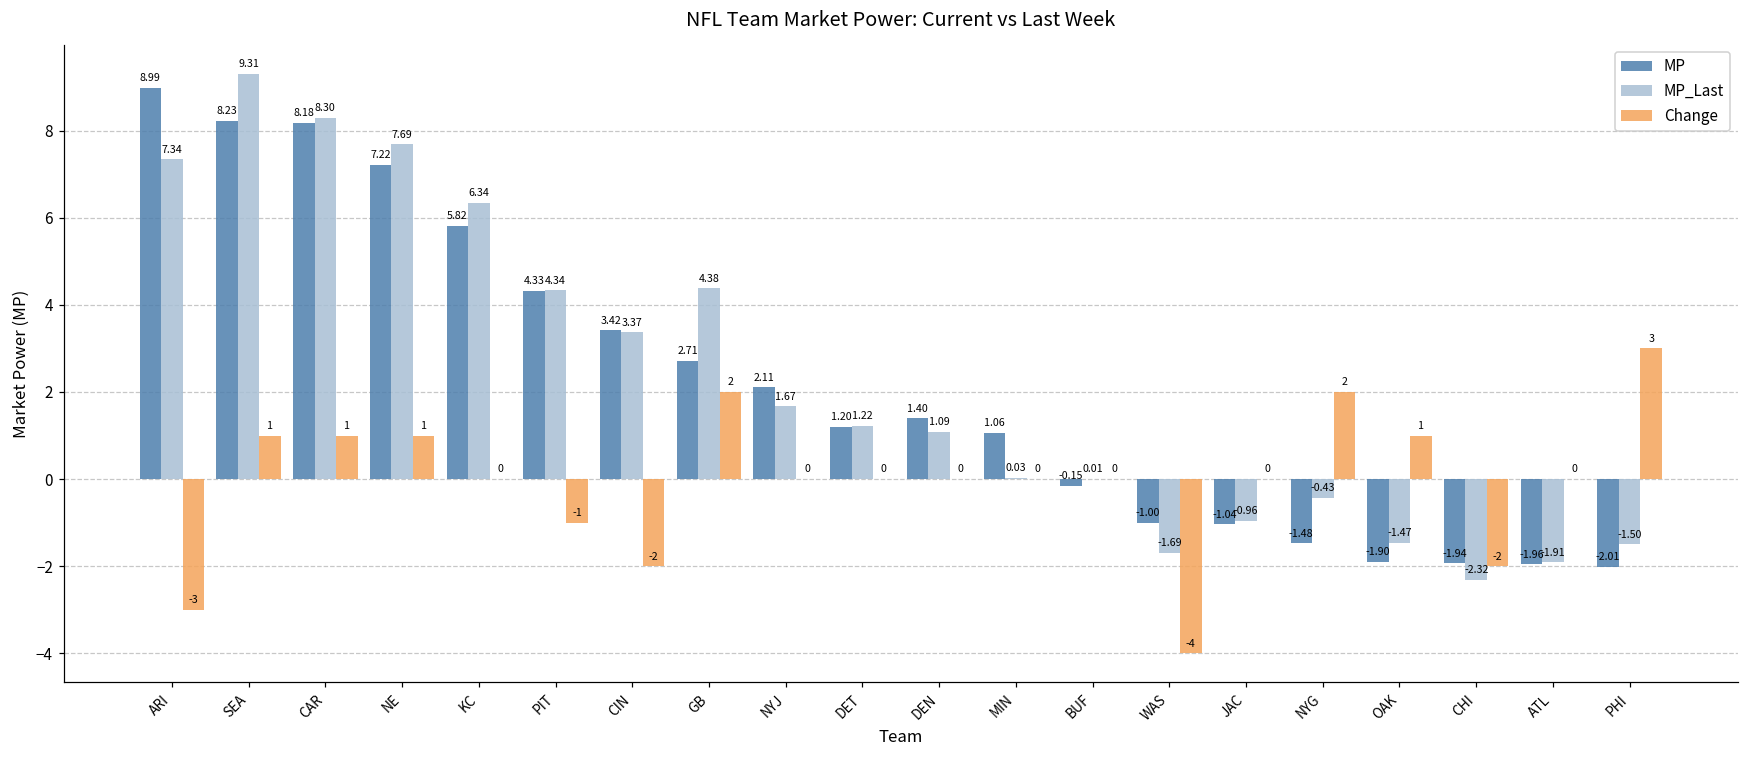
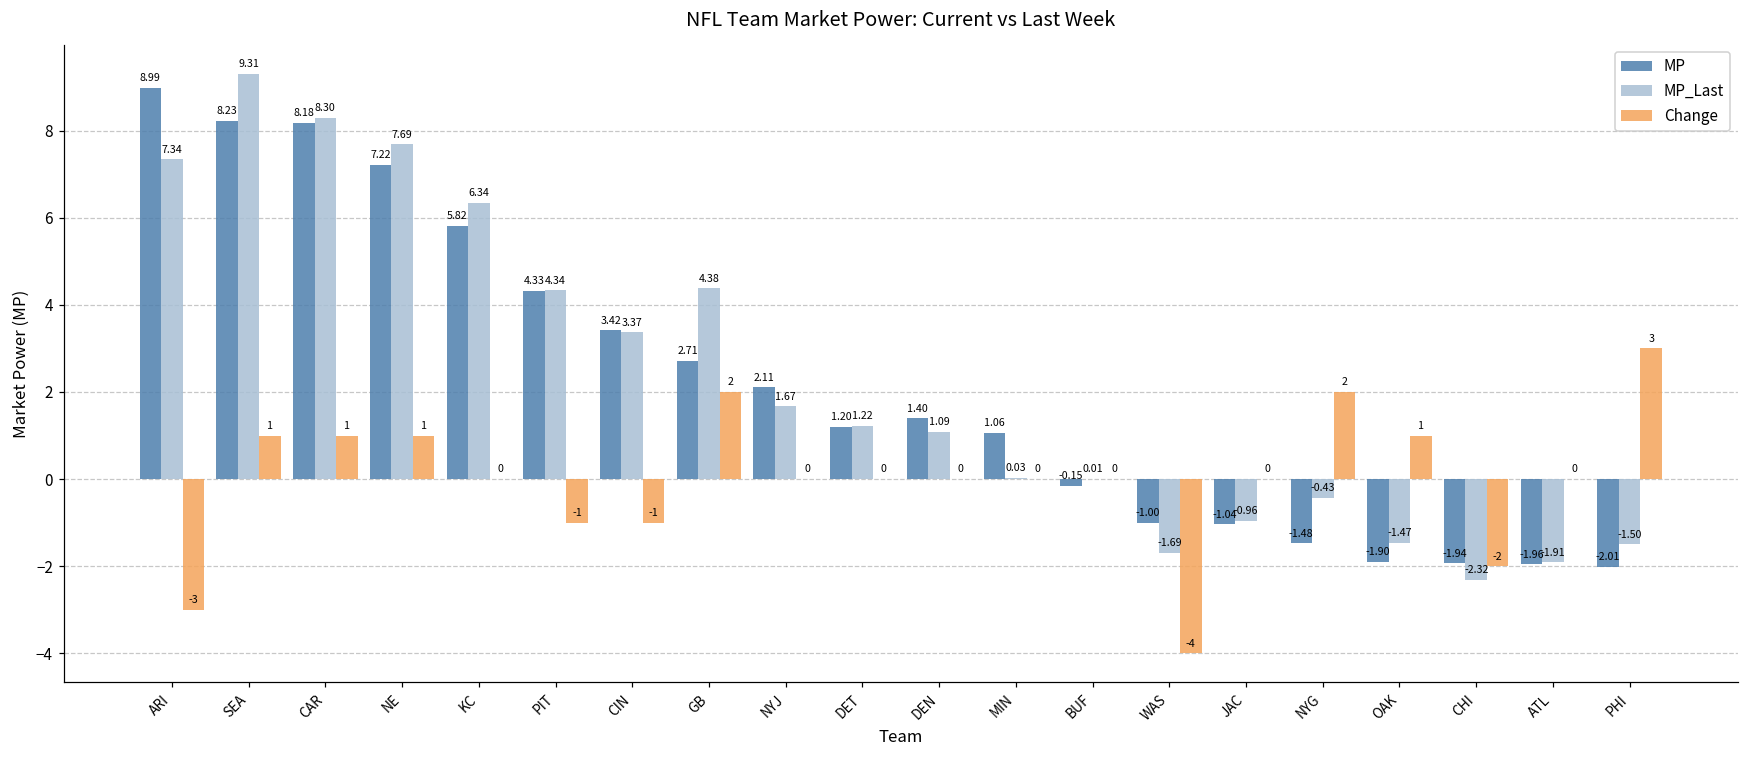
Change, CIN: -2 -> -1
